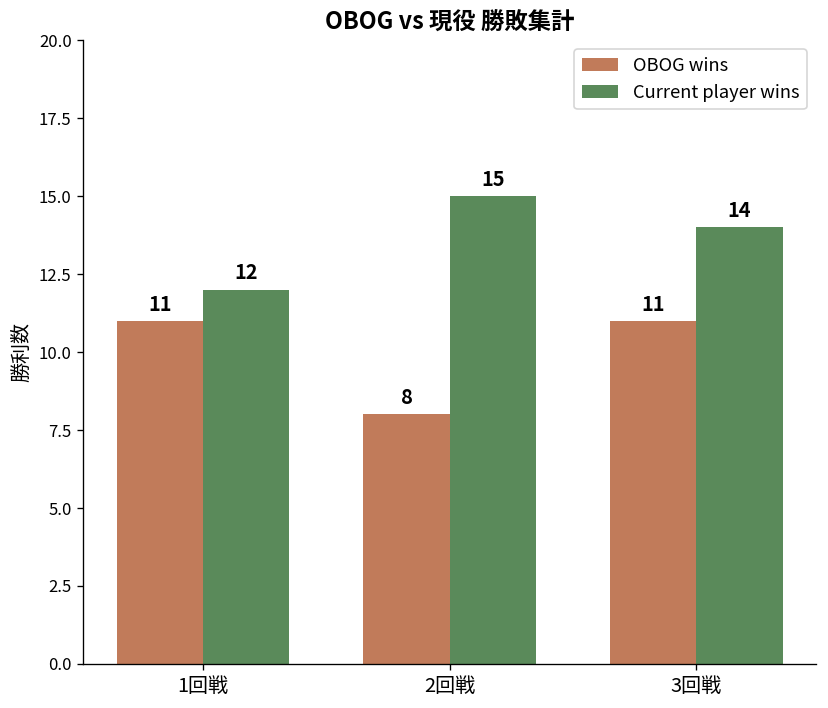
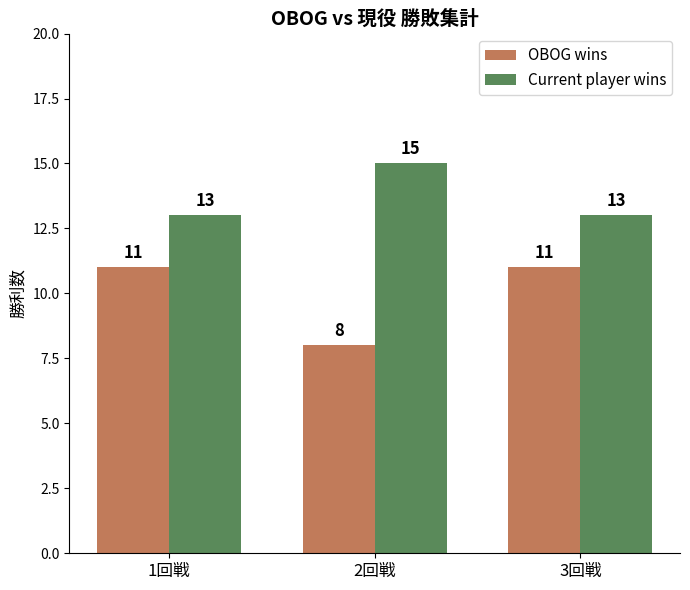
Current player wins, 1回戦: 12 -> 13
Current player wins, 3回戦: 14 -> 13
